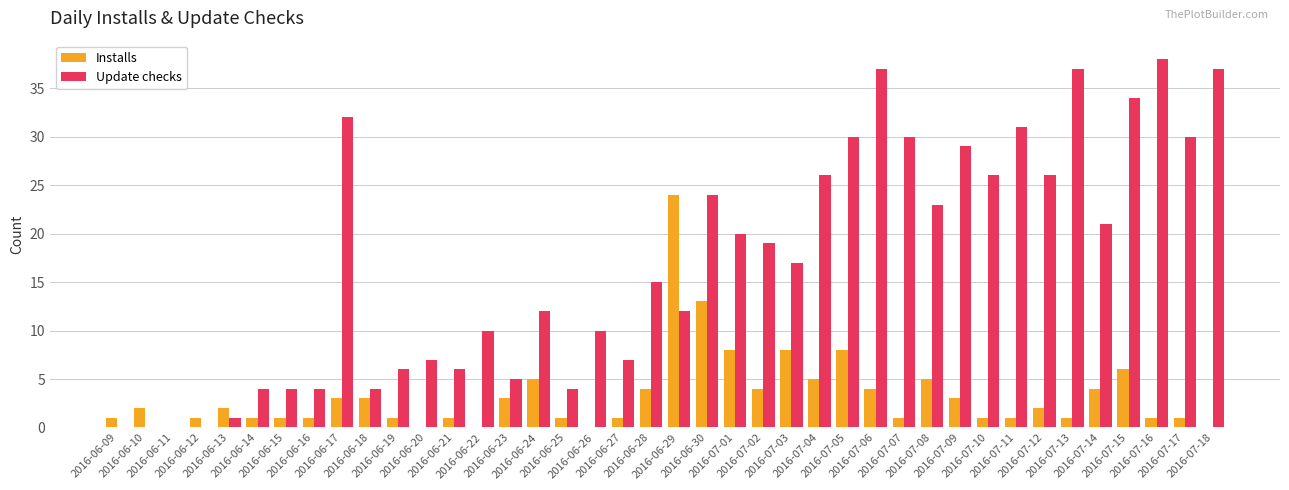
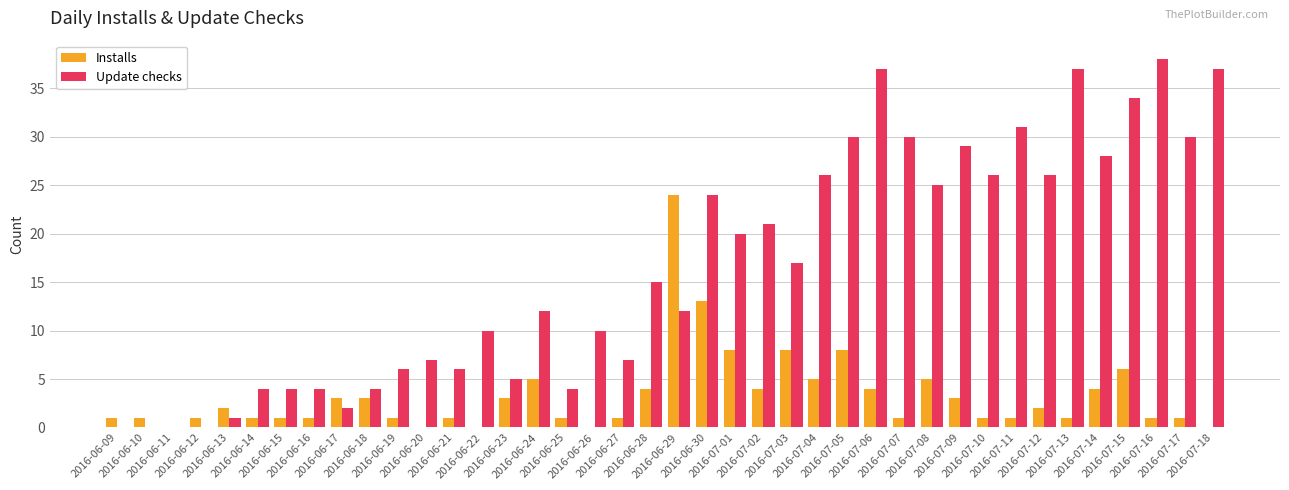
Installs, 2016-06-10: 2 -> 1
Update checks, 2016-06-17: 32 -> 2
Update checks, 2016-07-02: 19 -> 21
Update checks, 2016-07-08: 23 -> 25
Update checks, 2016-07-14: 21 -> 28
